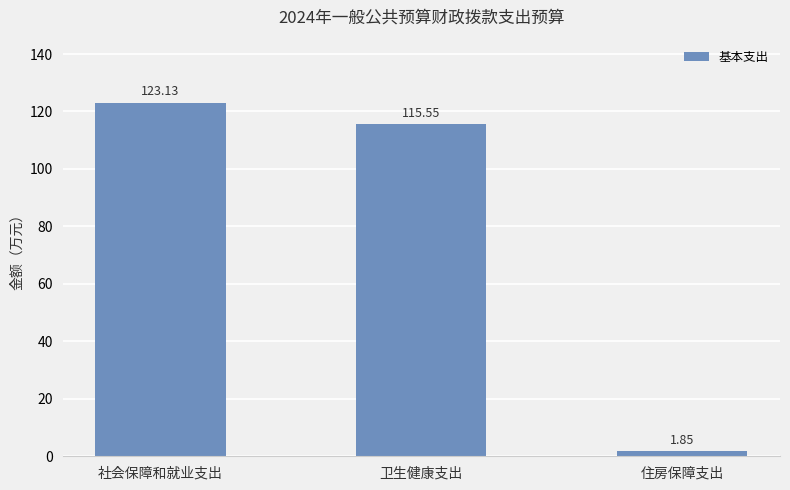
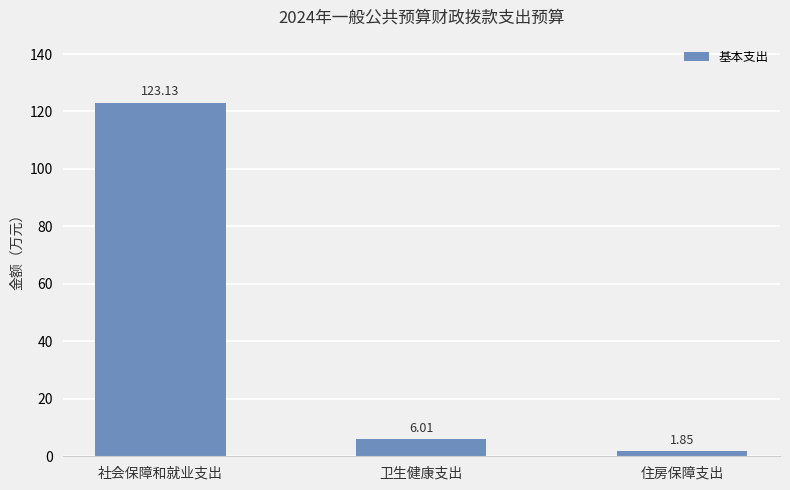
卫生健康支出: 115.55 -> 6.01
